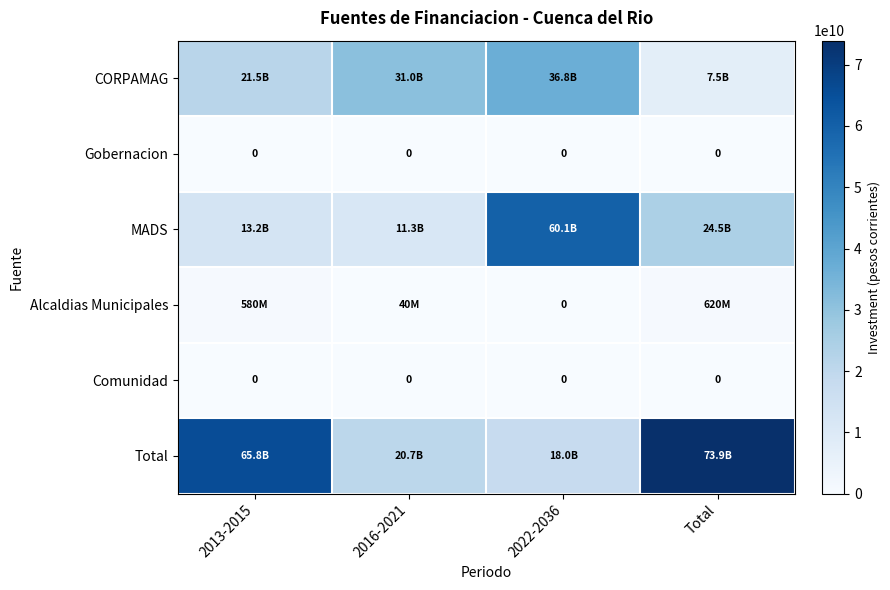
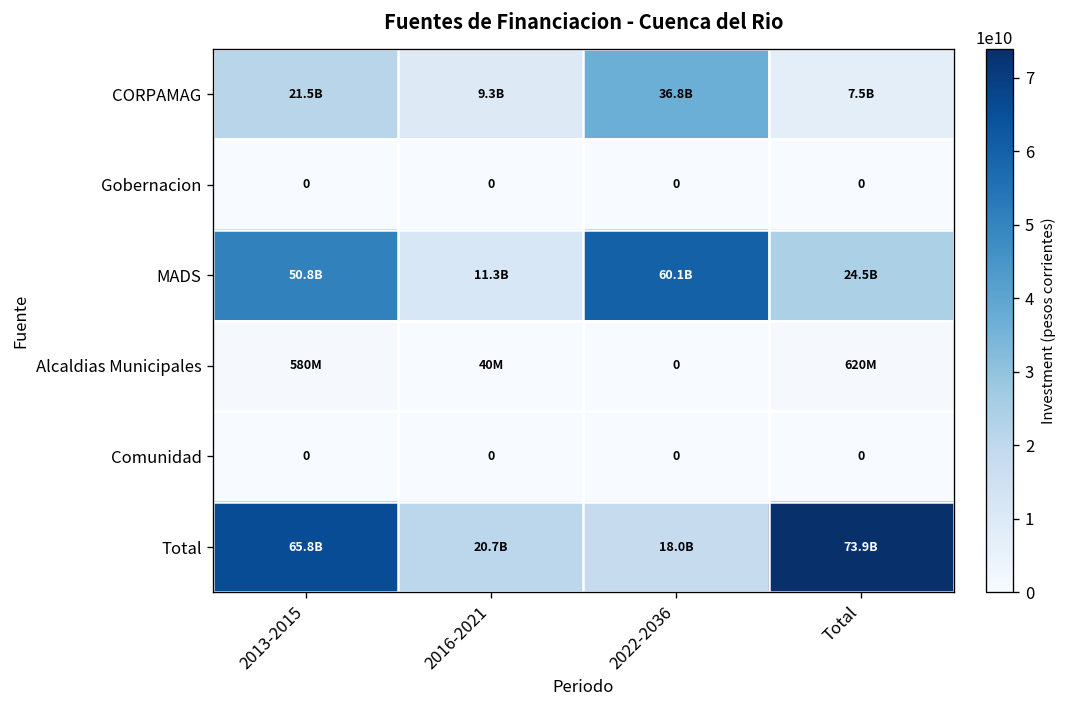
CORPAMAG, 2016-2021: 31.0B -> 9.3B
MADS, 2013-2015: 13.2B -> 50.8B
